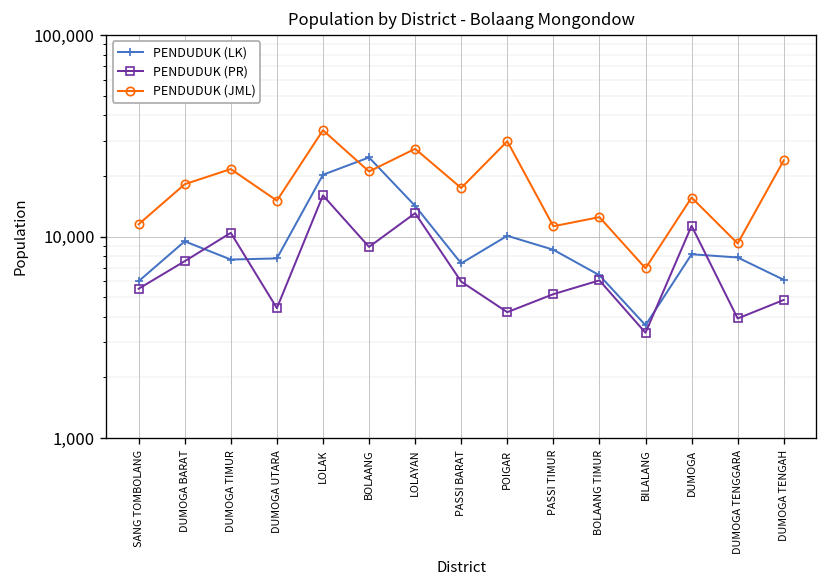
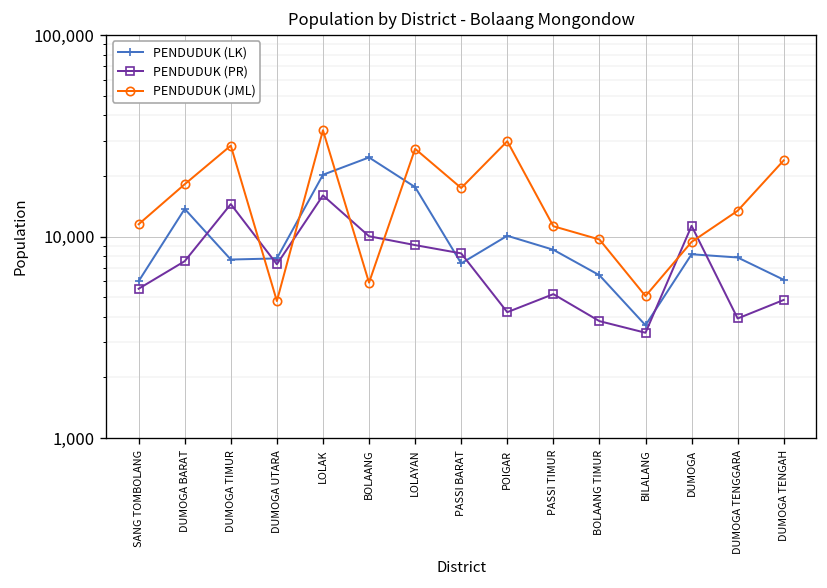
PENDUDUK (LK), DUMOGA BARAT: 9,000 -> 14,000
PENDUDUK (PR), DUMOGA TIMUR: 10,000 -> 15,000
PENDUDUK (JML), DUMOGA TIMUR: 22,000 -> 28,000
PENDUDUK (PR), DUMOGA UTARA: 4,400 -> 7,300
PENDUDUK (JML), DUMOGA UTARA: 15,000 -> 4,800
PENDUDUK (PR), BOLAANG: 9,000 -> 10,000
PENDUDUK (JML), BOLAANG: 21,000 -> 5,900
PENDUDUK (LK), LOLAYAN: 14,000 -> 18,000
PENDUDUK (PR), LOLAYAN: 13,000 -> 9,000
PENDUDUK (PR), PASSI BARAT: 6,000 -> 8,000
PENDUDUK (PR), BOLAANG TIMUR: 6,100 -> 3,800
PENDUDUK (JML), BOLAANG TIMUR: 13,000 -> 10,000
PENDUDUK (JML), BILALANG: 7,000 -> 5,100
PENDUDUK (JML), DUMOGA: 16,000 -> 9,000
PENDUDUK (JML), DUMOGA TENGGARA: 9,000 -> 13,000
